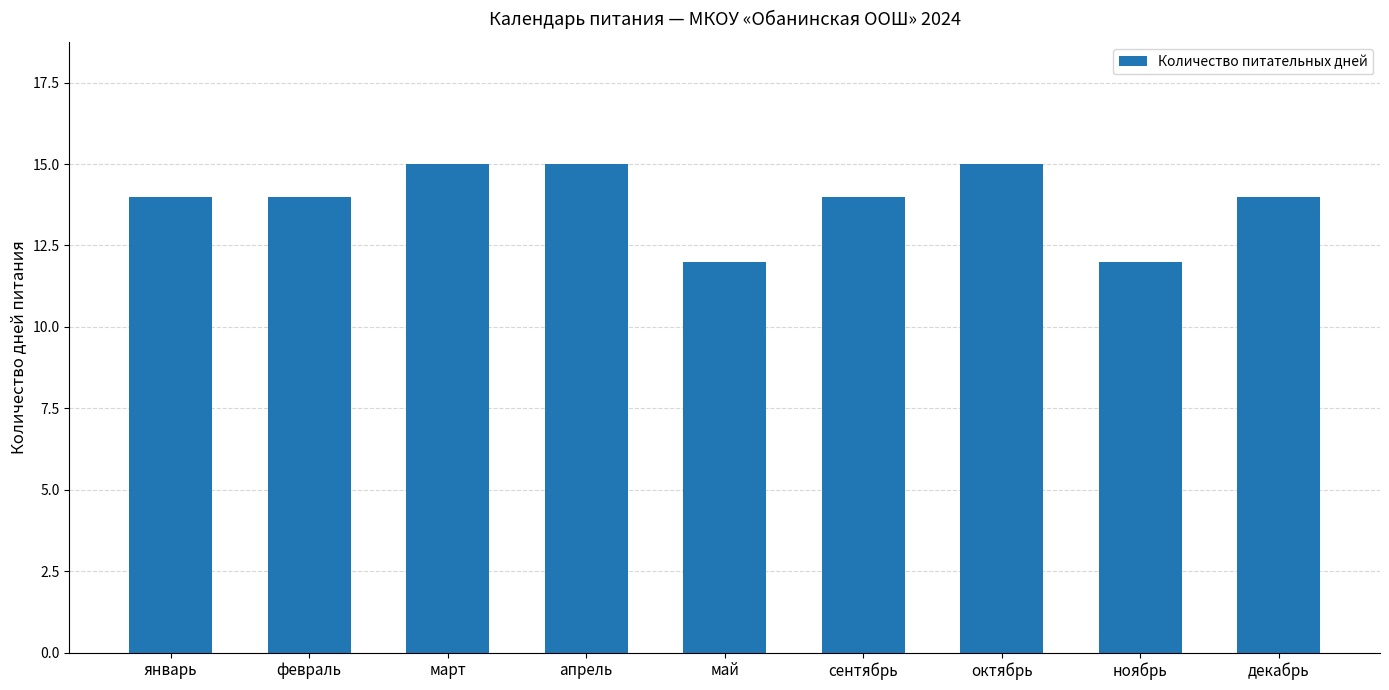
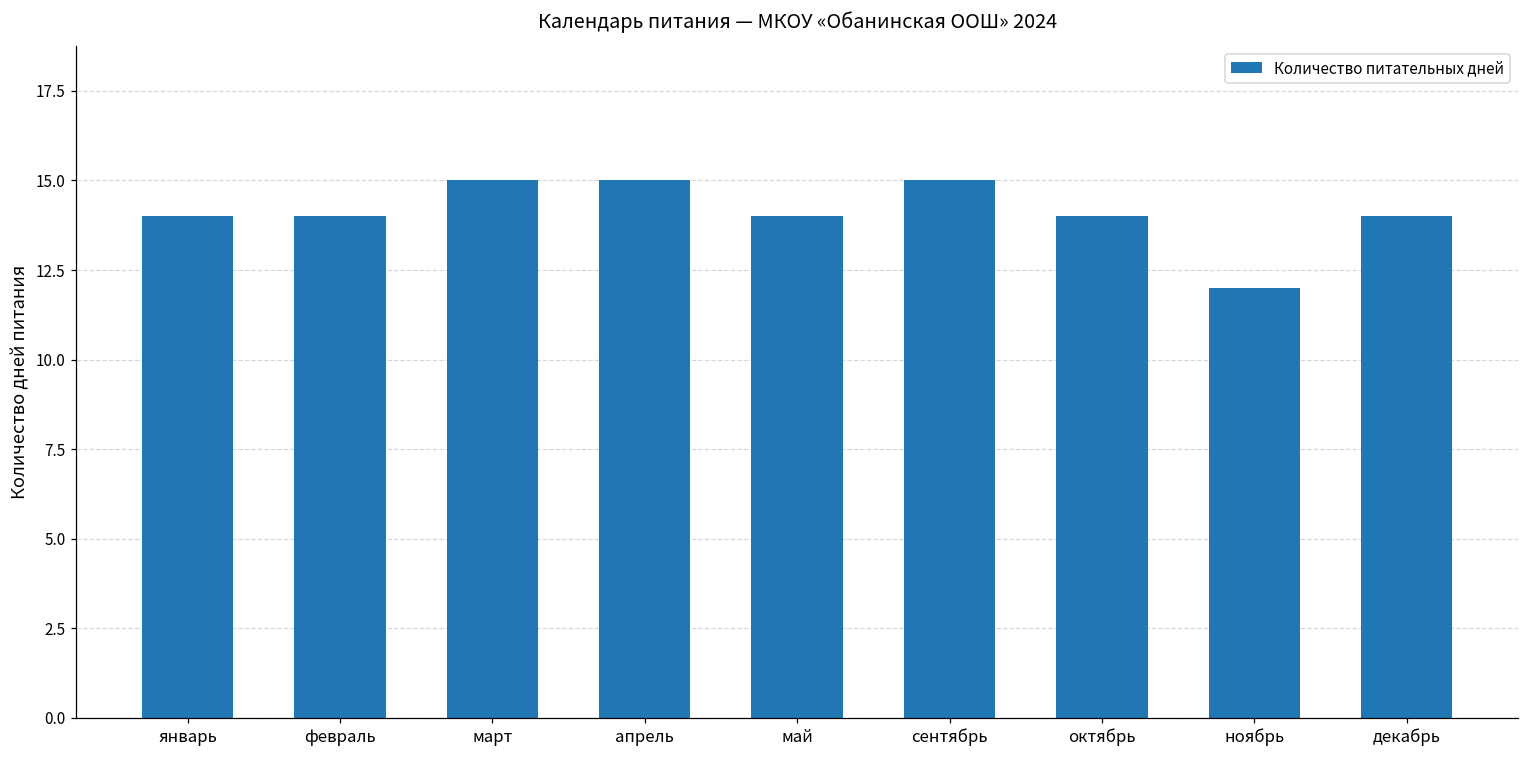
май: 12 -> 14
сентябрь: 14 -> 15
октябрь: 15 -> 14
